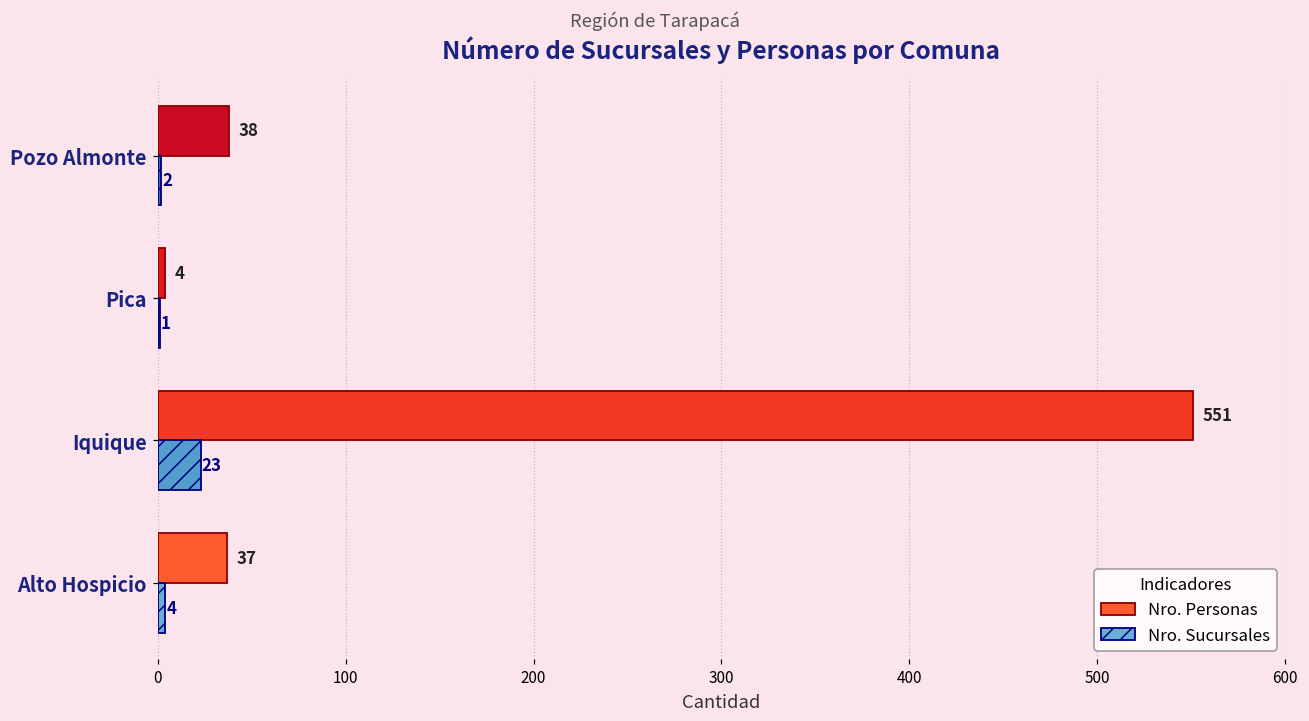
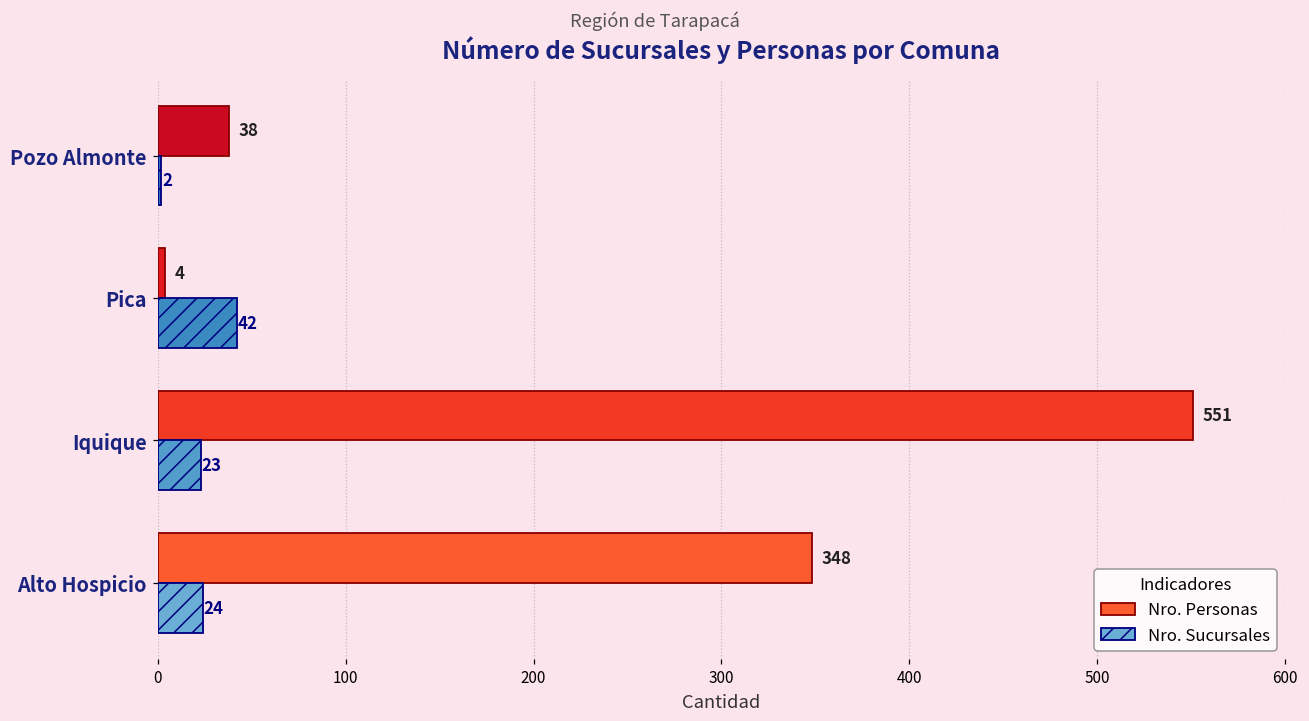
Nro. Sucursales, Pica: 1 -> 42
Nro. Personas, Alto Hospicio: 37 -> 348
Nro. Sucursales, Alto Hospicio: 4 -> 24
